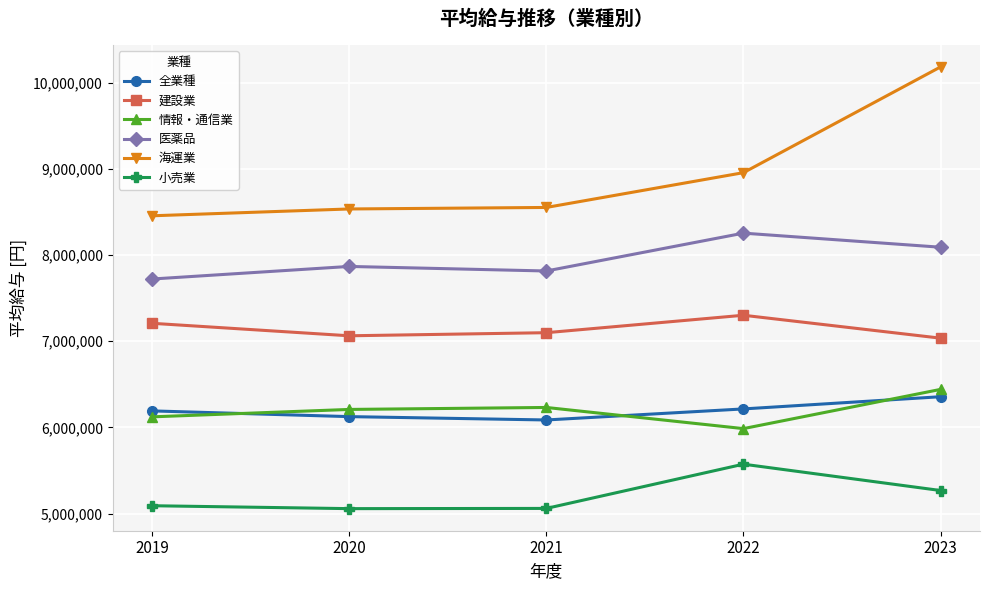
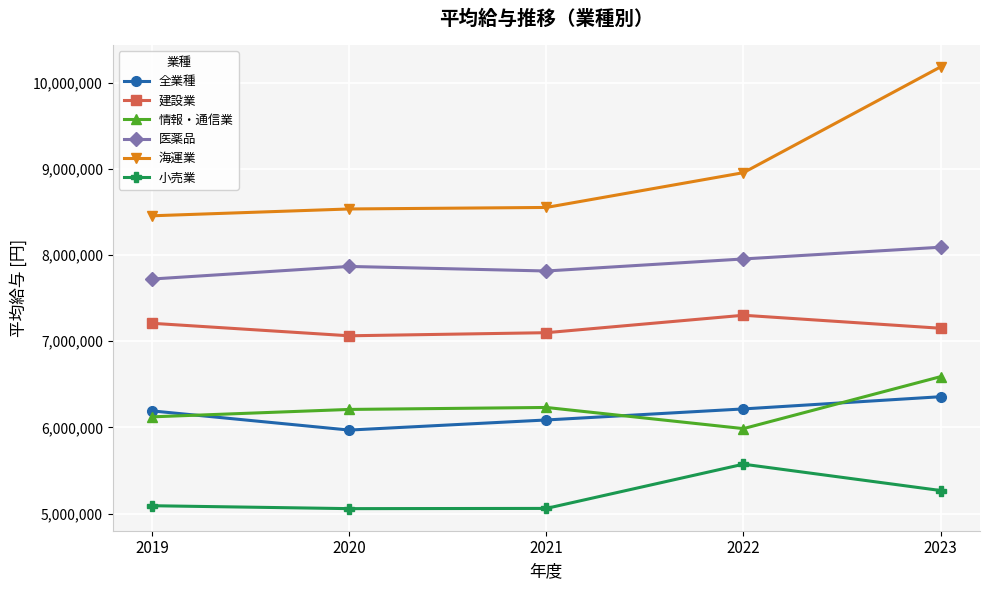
全業種, 2020: 6,100,000 -> 6,000,000
医薬品, 2022: 8,300,000 -> 8,000,000
建設業, 2023: 7,000,000 -> 7,200,000
情報・通信業, 2023: 6,400,000 -> 6,600,000
